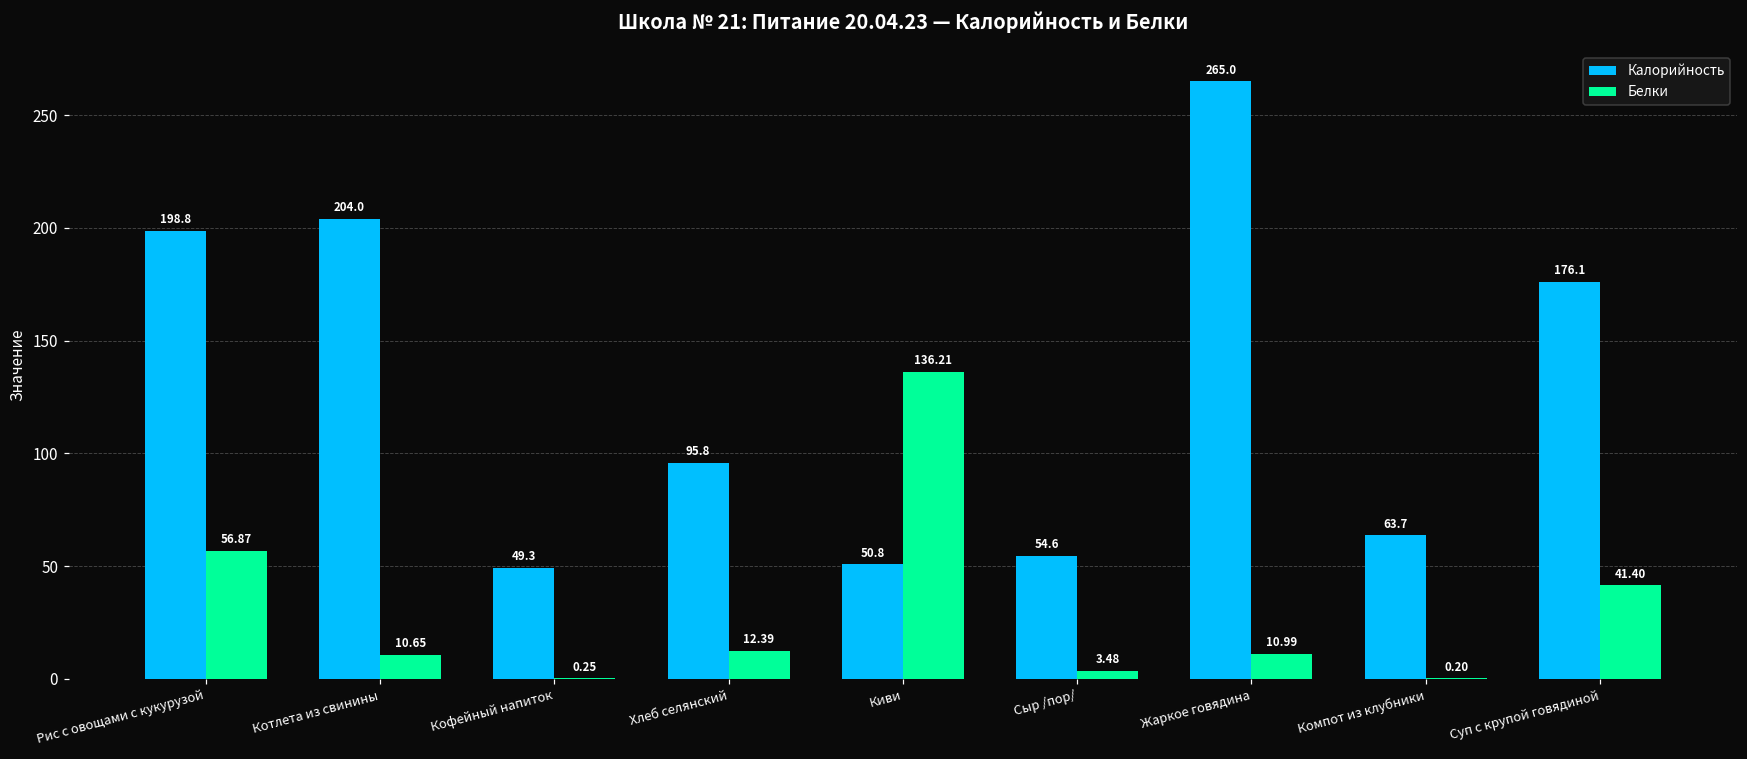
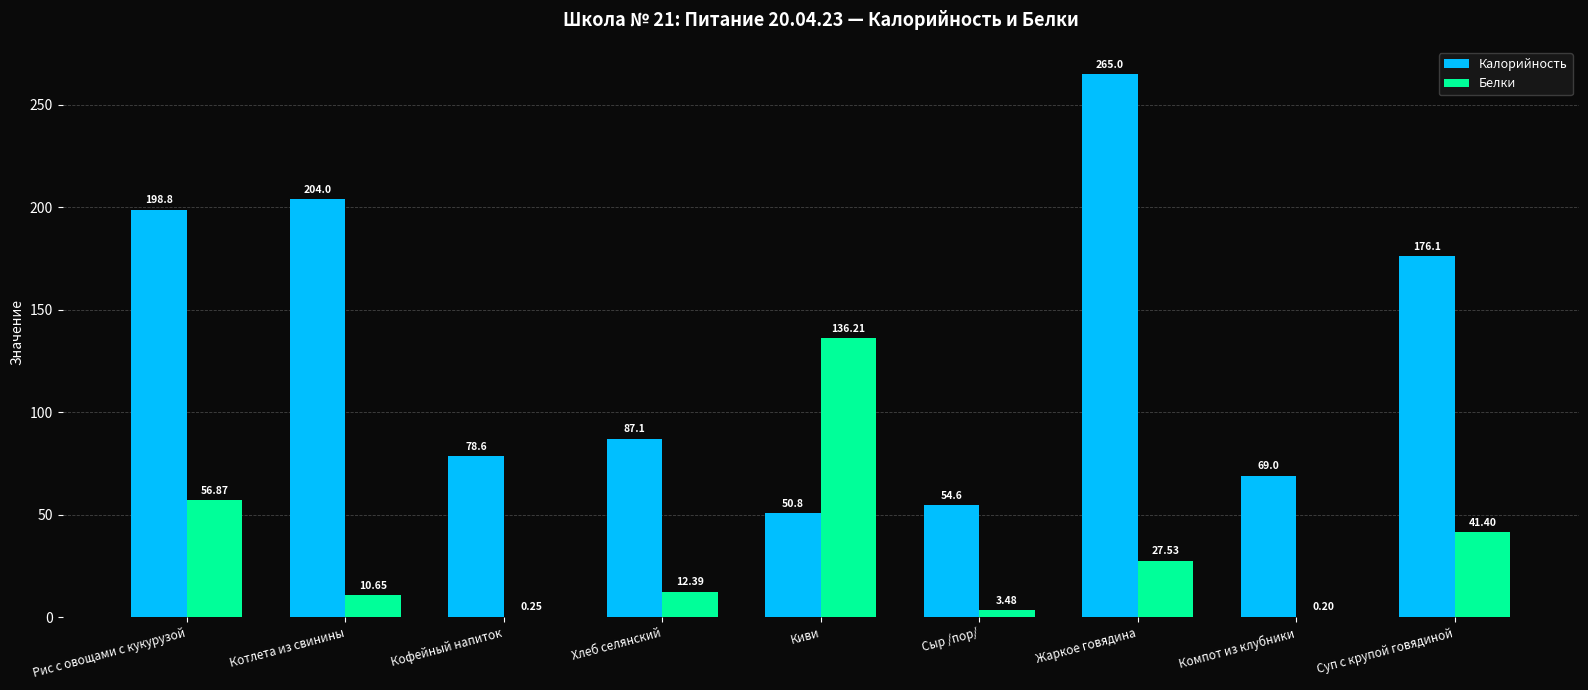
Калорийность, Кофейный напиток: 49.3 -> 78.6
Калорийность, Хлеб селянский: 95.8 -> 87.1
Белки, Жаркое говядина: 10.99 -> 27.53
Калорийность, Компот из клубники: 63.7 -> 69.0
